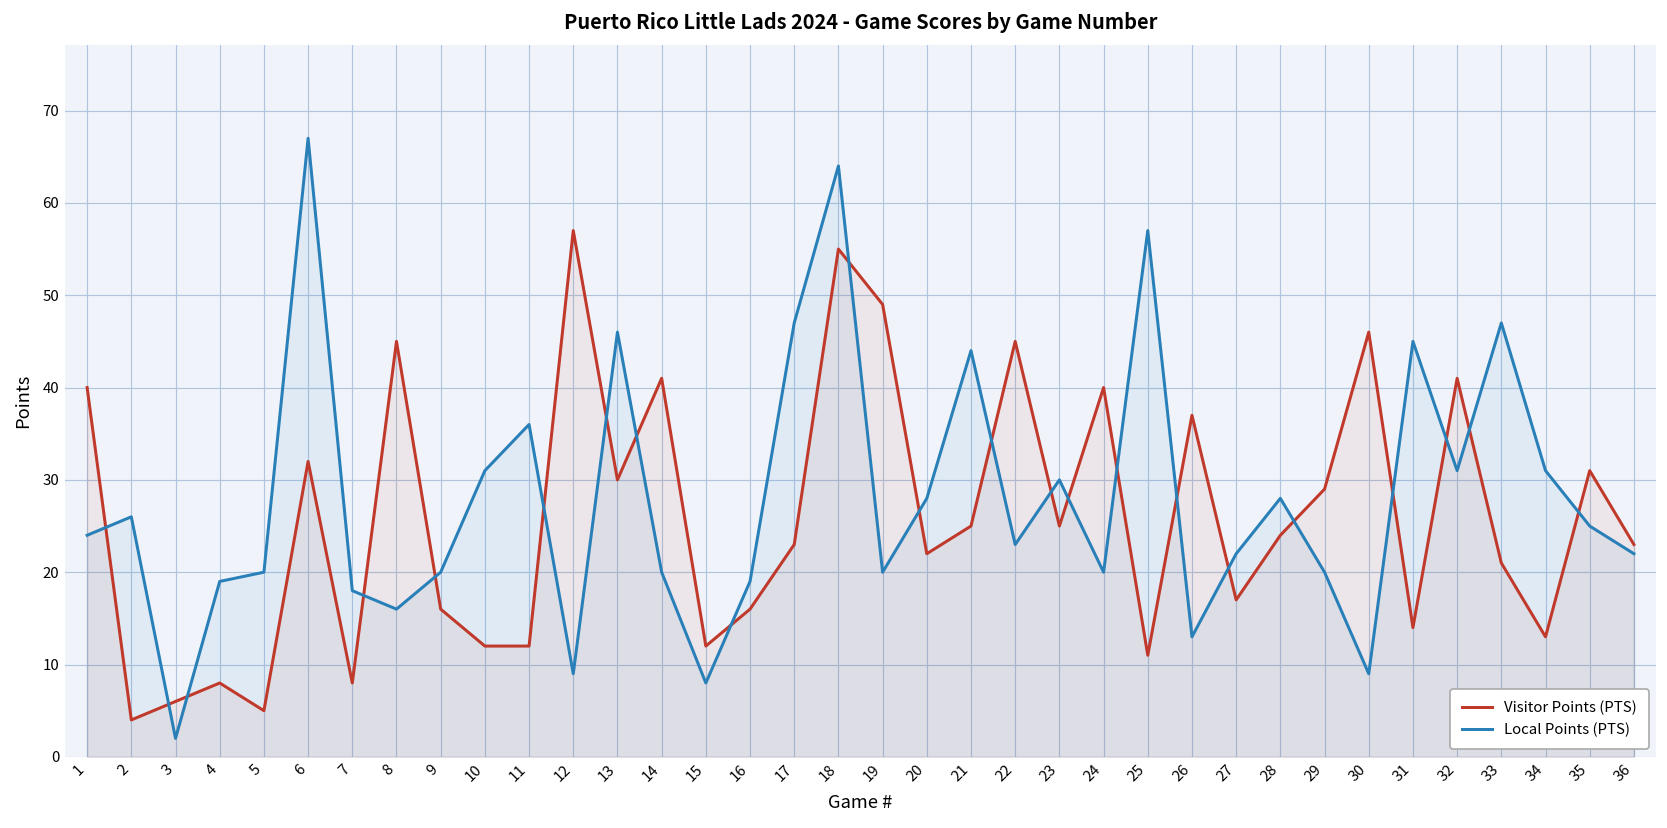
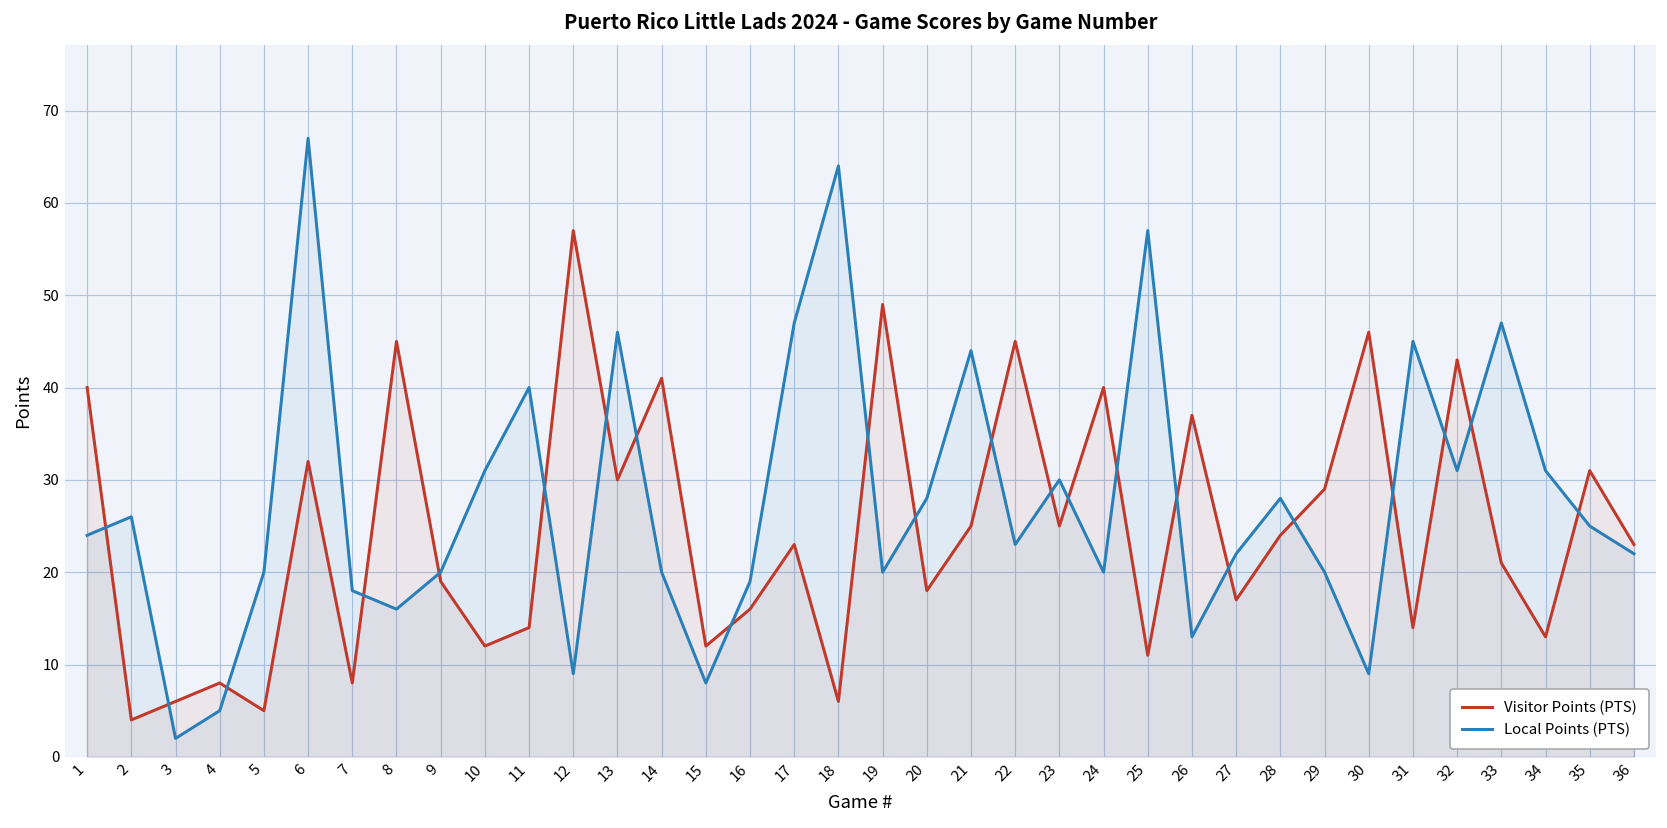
Local Points (PTS), 4: 19 -> 5
Visitor Points (PTS), 9: 16 -> 19
Visitor Points (PTS), 11: 12 -> 14
Local Points (PTS), 11: 36 -> 40
Visitor Points (PTS), 18: 55 -> 6
Visitor Points (PTS), 20: 22 -> 18
Visitor Points (PTS), 32: 41 -> 43
